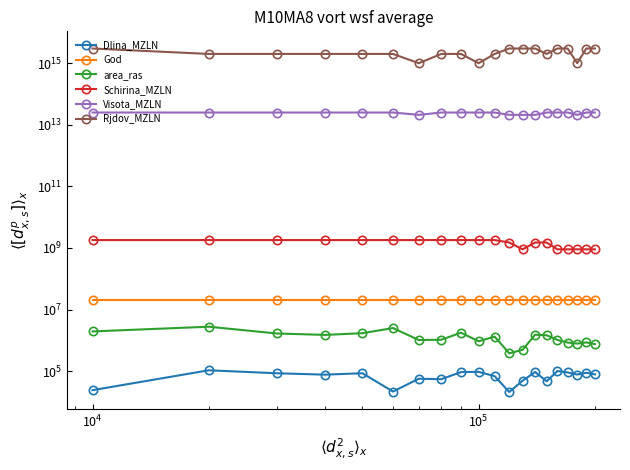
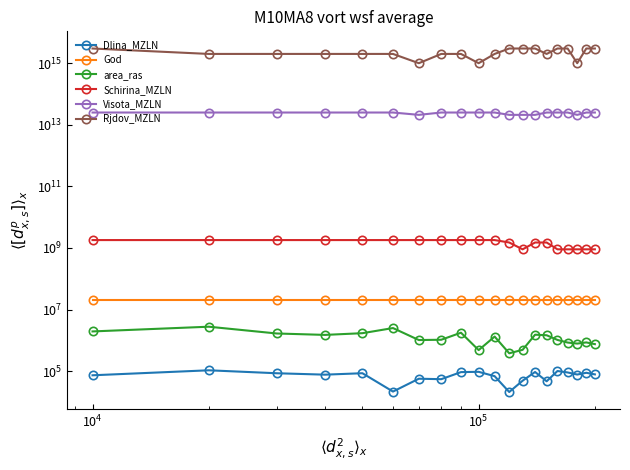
Dlina_MZLN, 10^4: 20000 -> 70000
area_ras, 10^5: 900000 -> 500000
